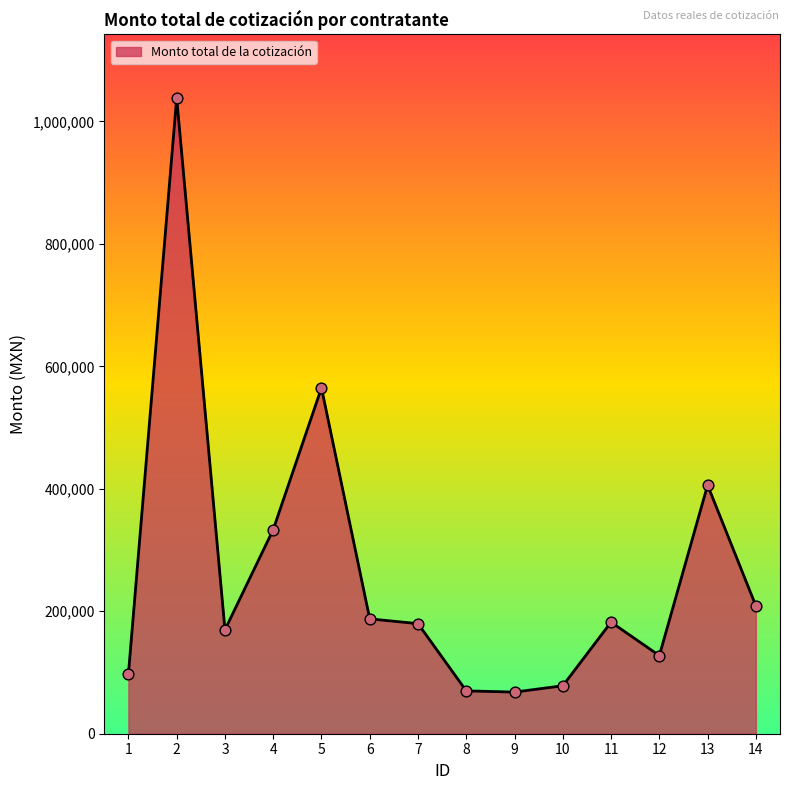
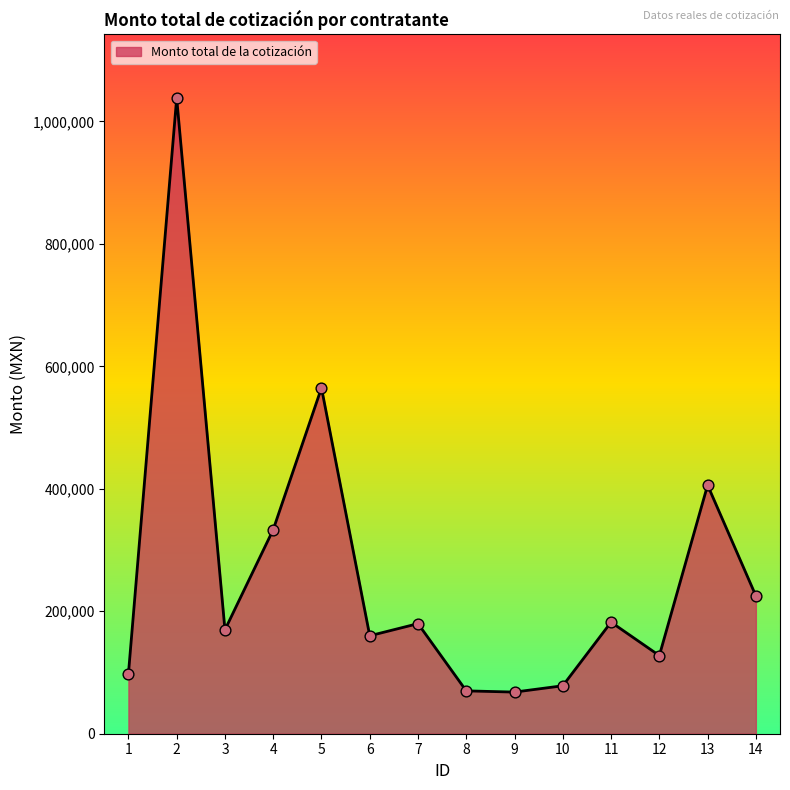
6: 190,000 -> 160,000
14: 210,000 -> 230,000
